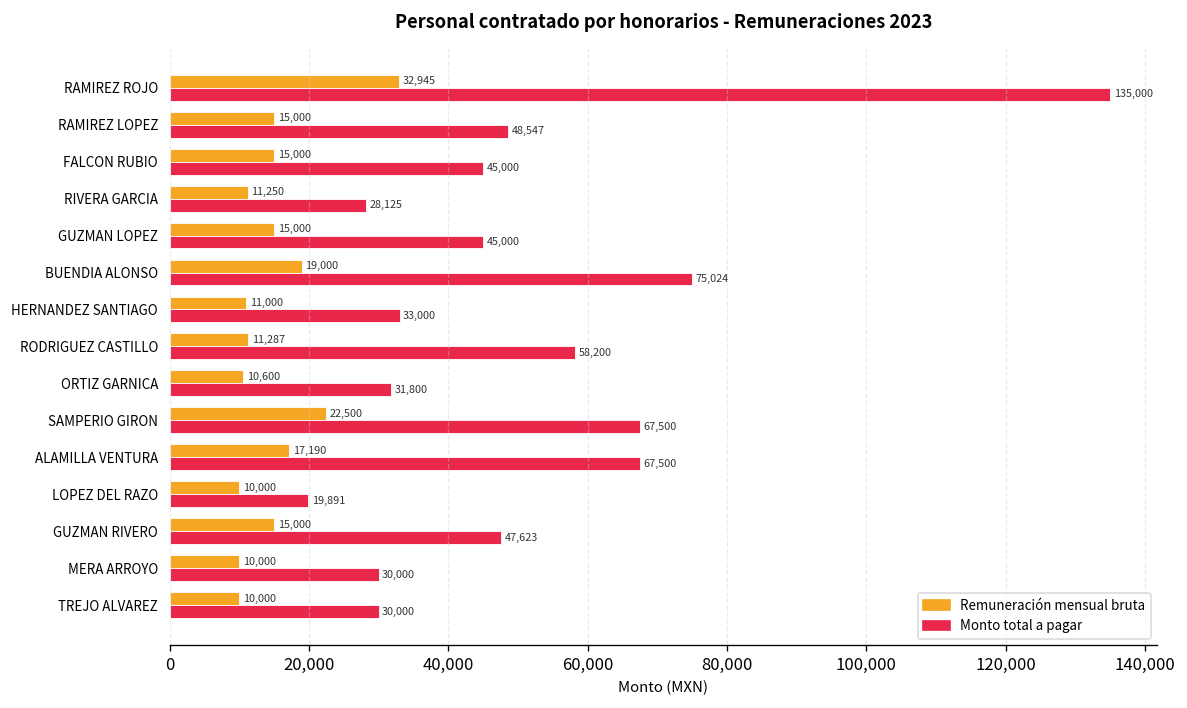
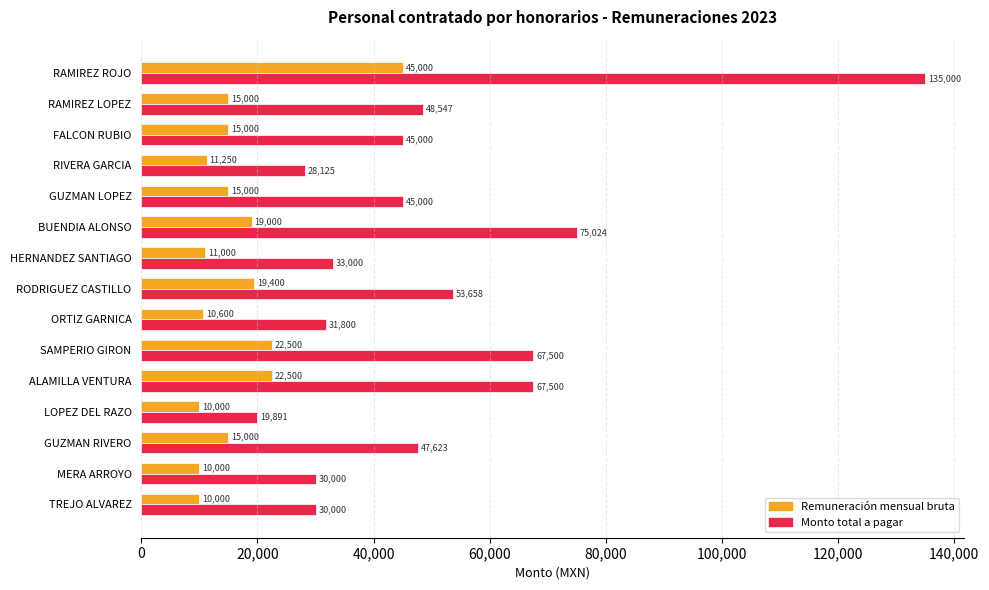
Remuneración mensual bruta, RAMIREZ ROJO: 32,945 -> 45,000
Remuneración mensual bruta, RODRIGUEZ CASTILLO: 11,287 -> 19,400
Monto total a pagar, RODRIGUEZ CASTILLO: 58,200 -> 53,658
Remuneración mensual bruta, ALAMILLA VENTURA: 17,190 -> 22,500
